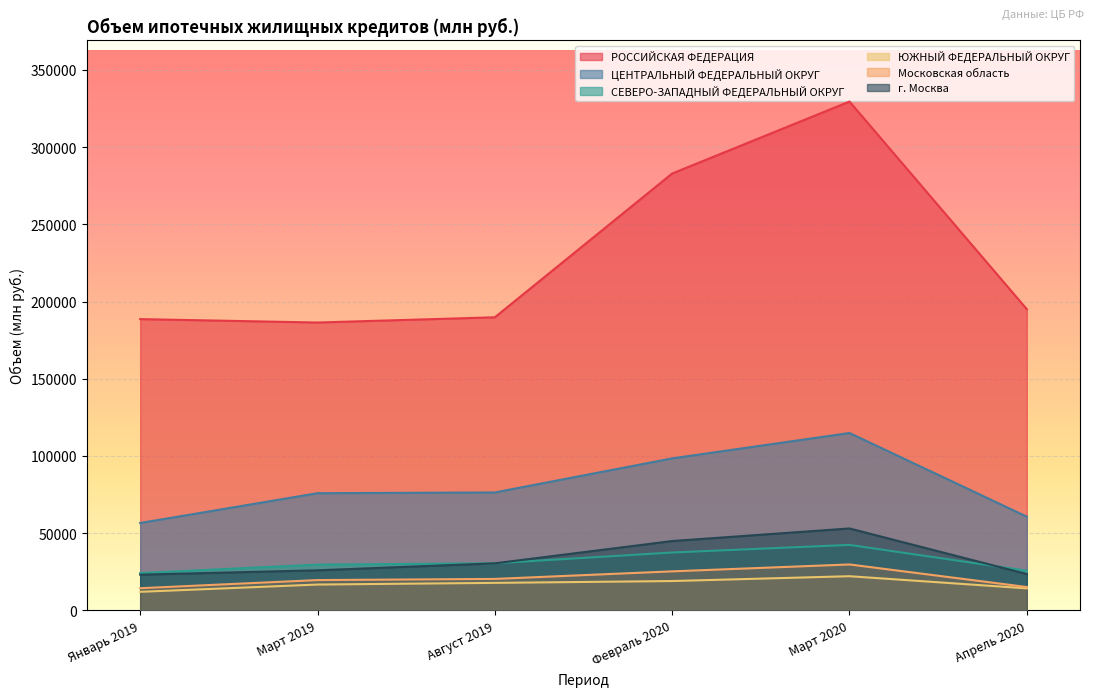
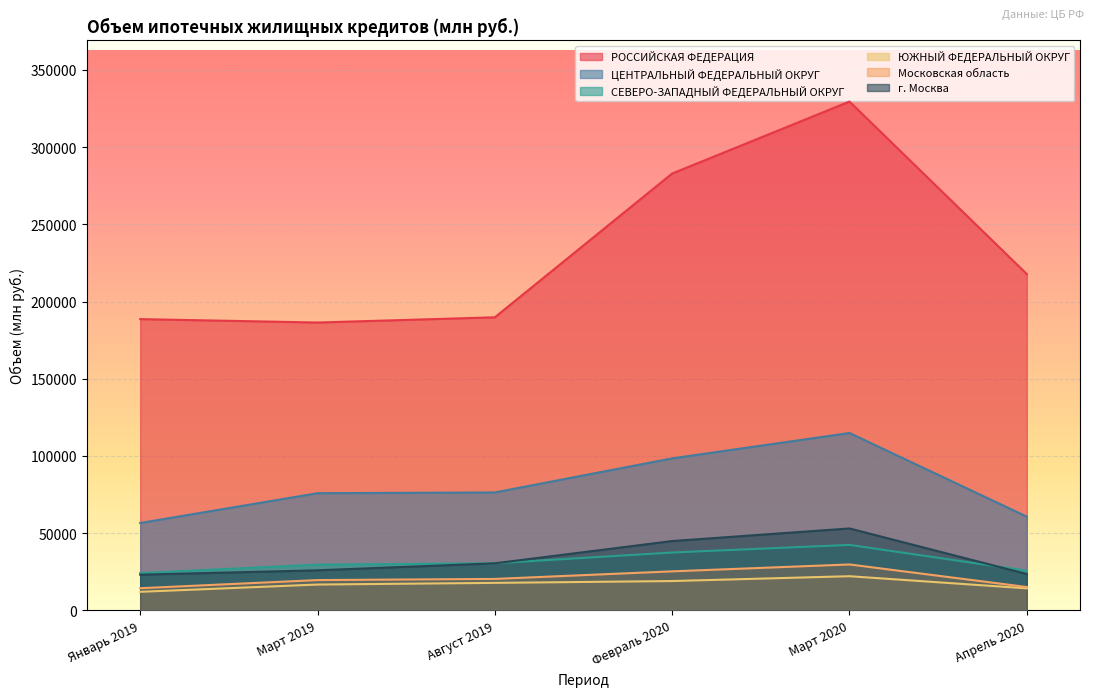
РОССИЙСКАЯ ФЕДЕРАЦИЯ, Апрель 2020: 195000 -> 218000
